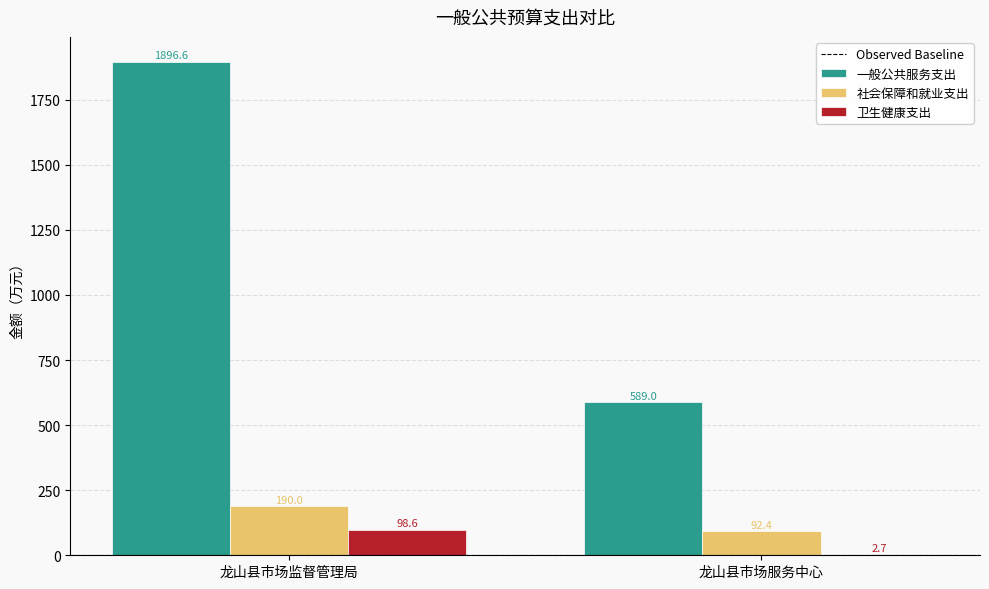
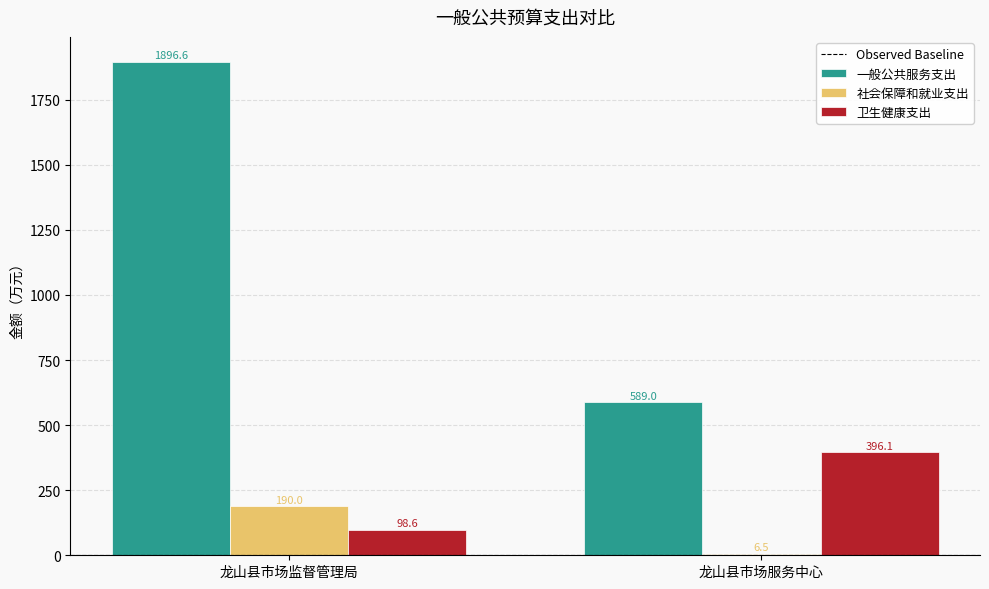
社会保障和就业支出, 龙山县市场服务中心: 92.4 -> 6.5
卫生健康支出, 龙山县市场服务中心: 2.7 -> 396.1
